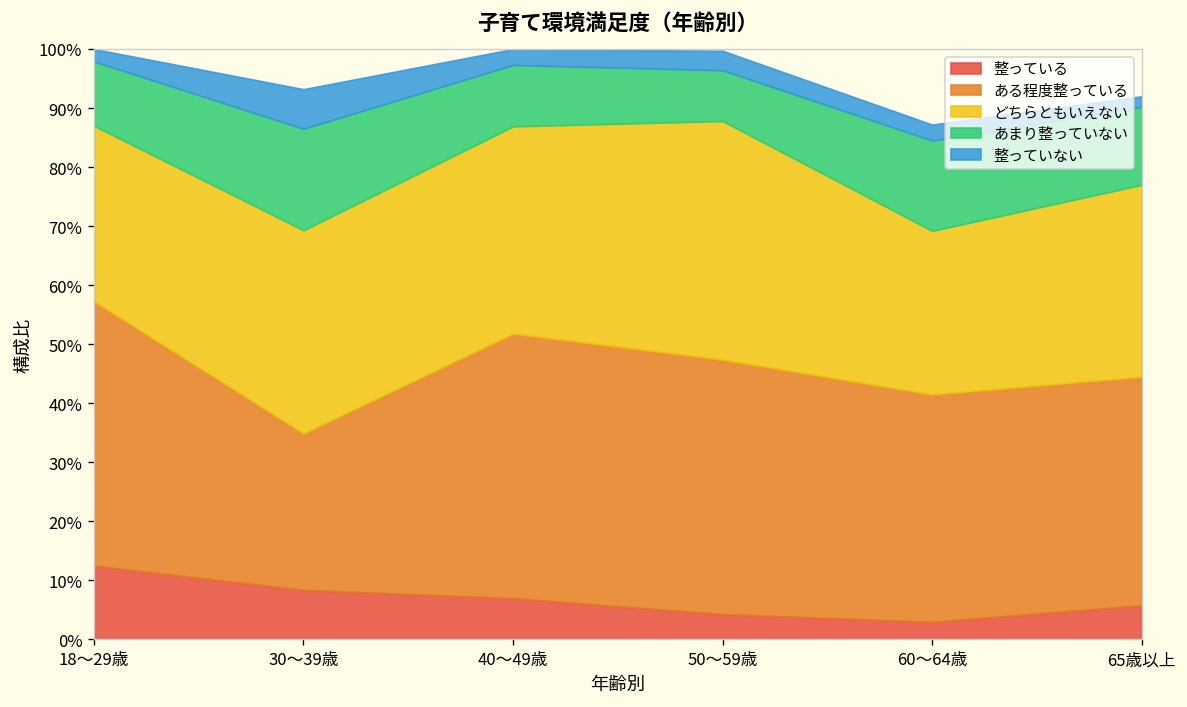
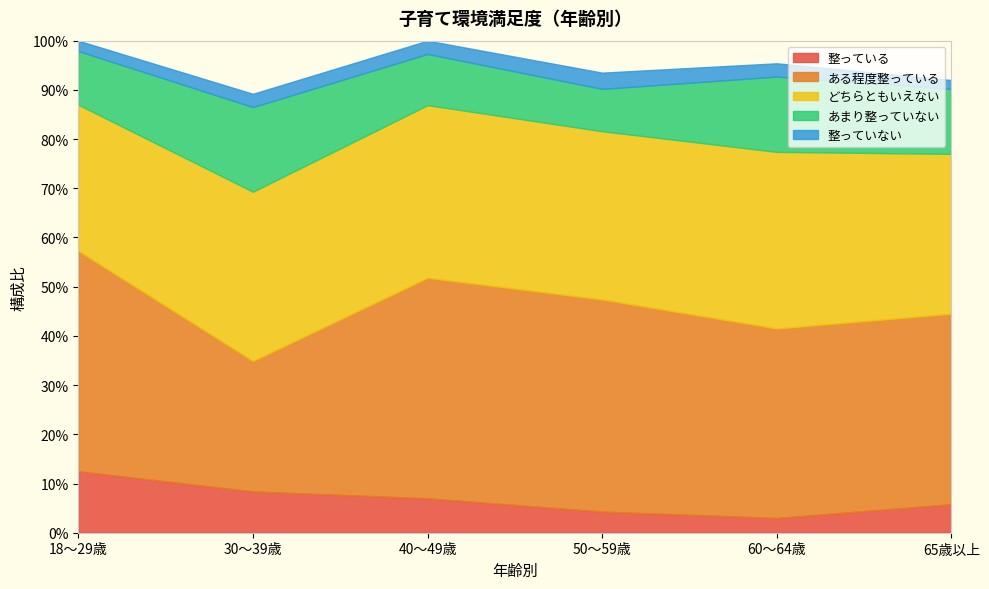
整っていない, 30～39歳: 7% -> 3%
どちらともいえない, 50～59歳: 40% -> 34%
どちらともいえない, 60～64歳: 28% -> 36%
